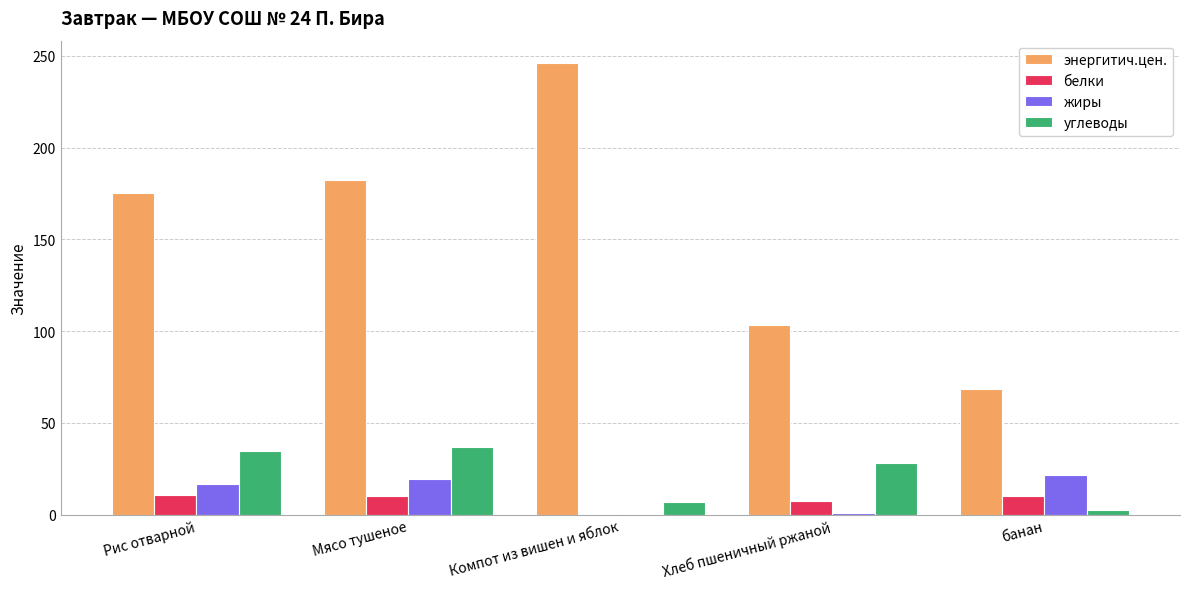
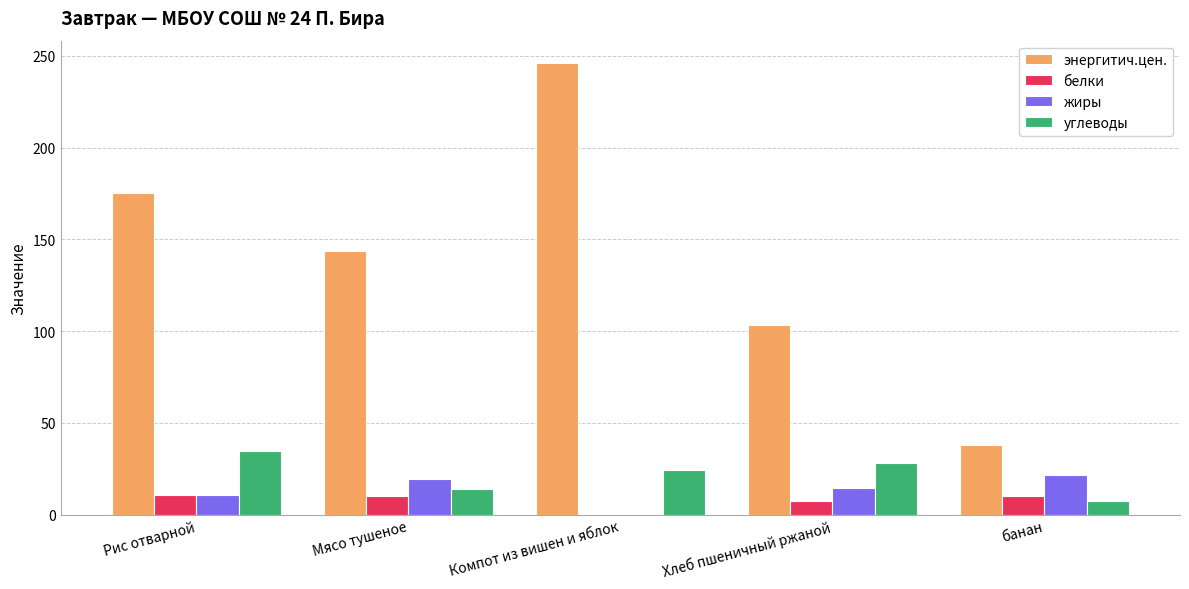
жиры, Рис отварной: 17 -> 11
энергитич.цен., Мясо тушеное: 182 -> 144
углеводы, Мясо тушеное: 37 -> 14
углеводы, Компот из вишен и яблок: 7 -> 24
жиры, Хлеб пшеничный ржаной: 1 -> 15
энергитич.цен., банан: 69 -> 38
углеводы, банан: 3 -> 8
